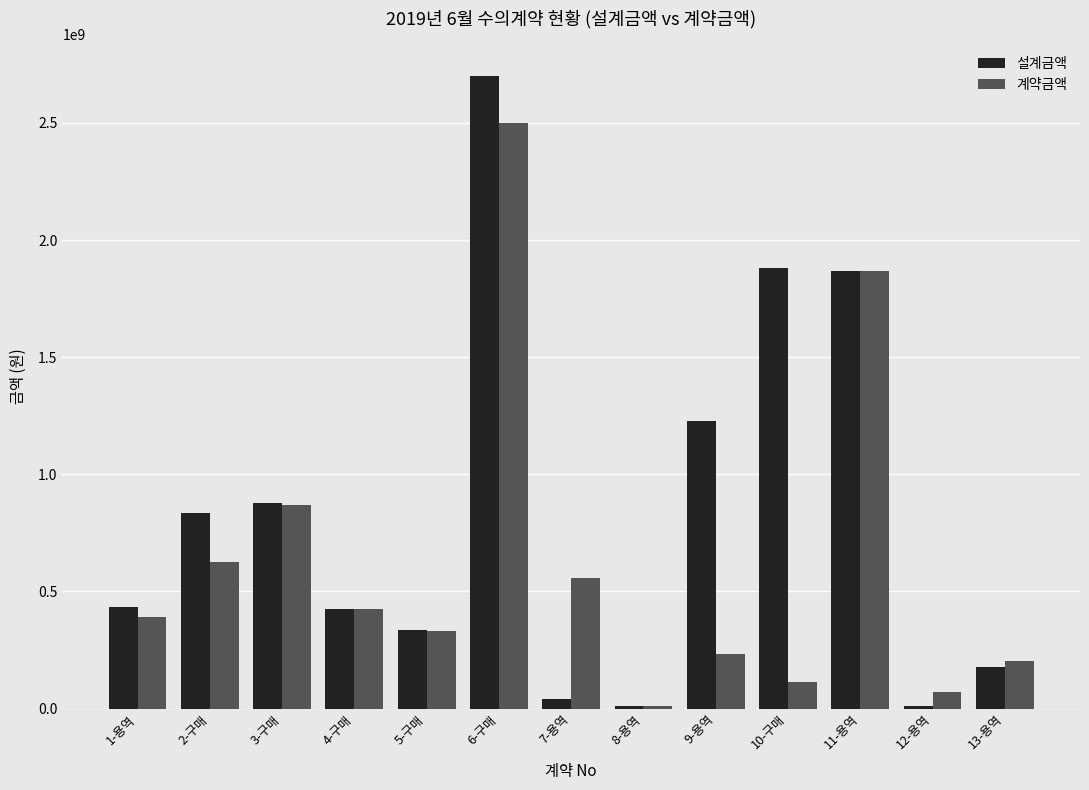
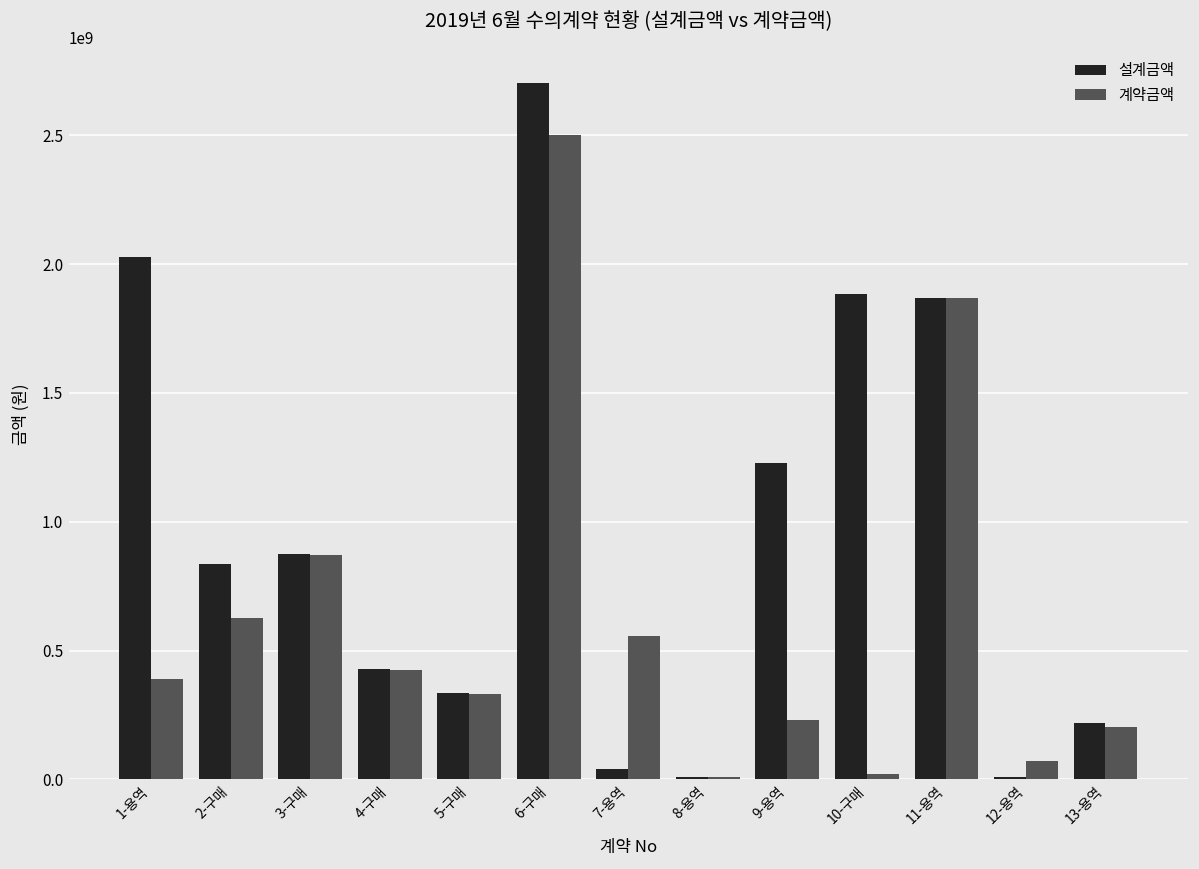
설계금액, 1-용역: 430000000 -> 2030000000
계약금액, 10-구매: 110000000 -> 20000000
설계금액, 13-용역: 180000000 -> 220000000
